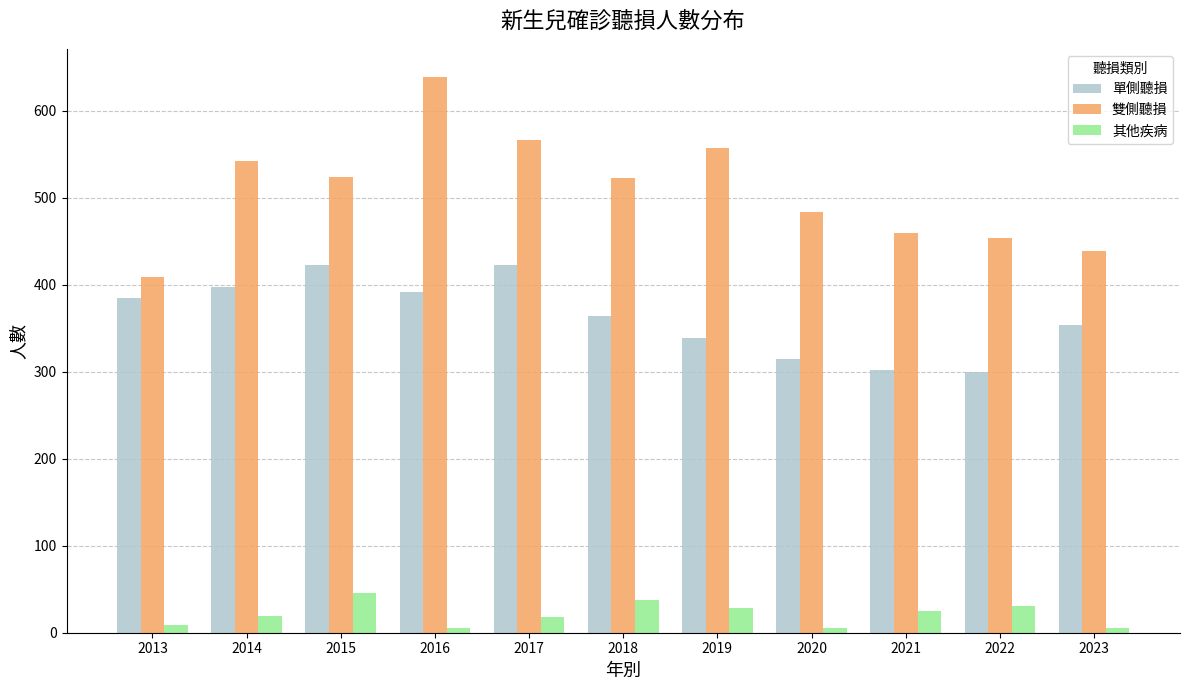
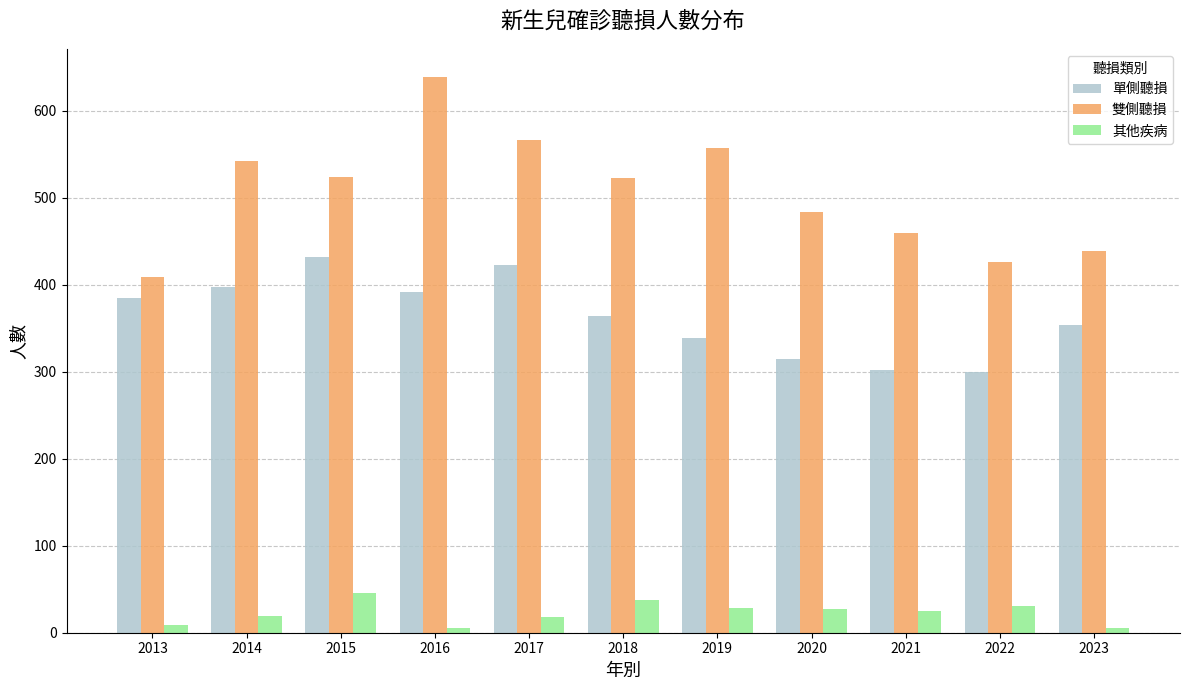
單側聽損, 2015: 420 -> 430
其他疾病, 2020: 10 -> 30
雙側聽損, 2022: 450 -> 430
